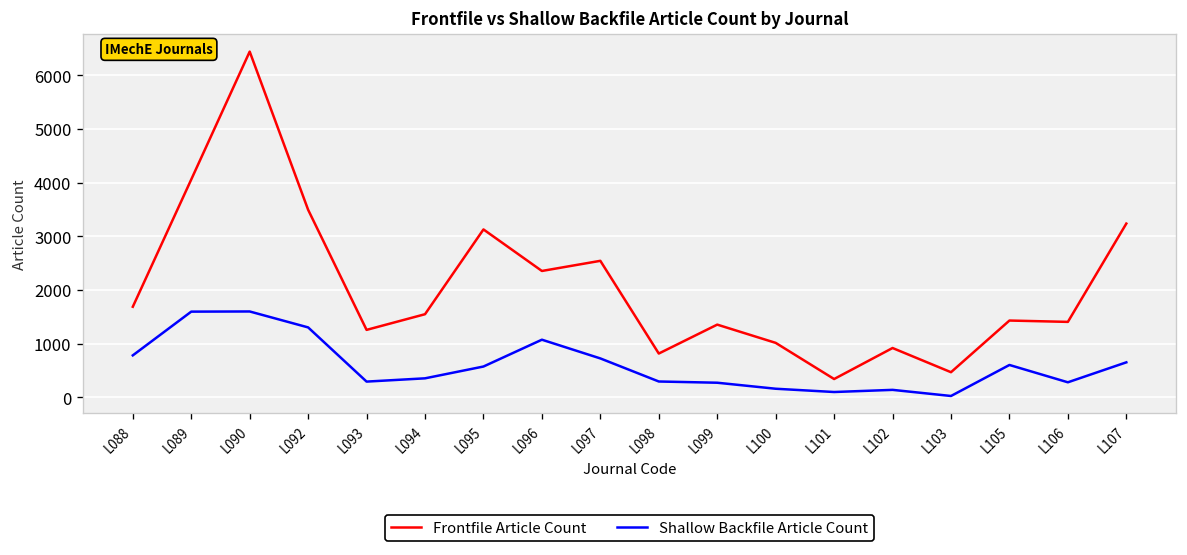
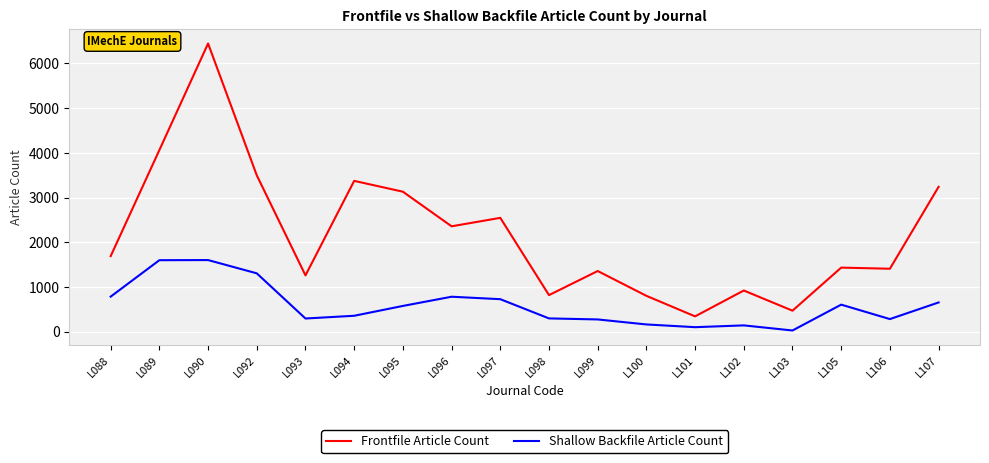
Frontfile Article Count, L094: 1600 -> 3400
Shallow Backfile Article Count, L096: 1100 -> 800
Frontfile Article Count, L100: 1000 -> 800
